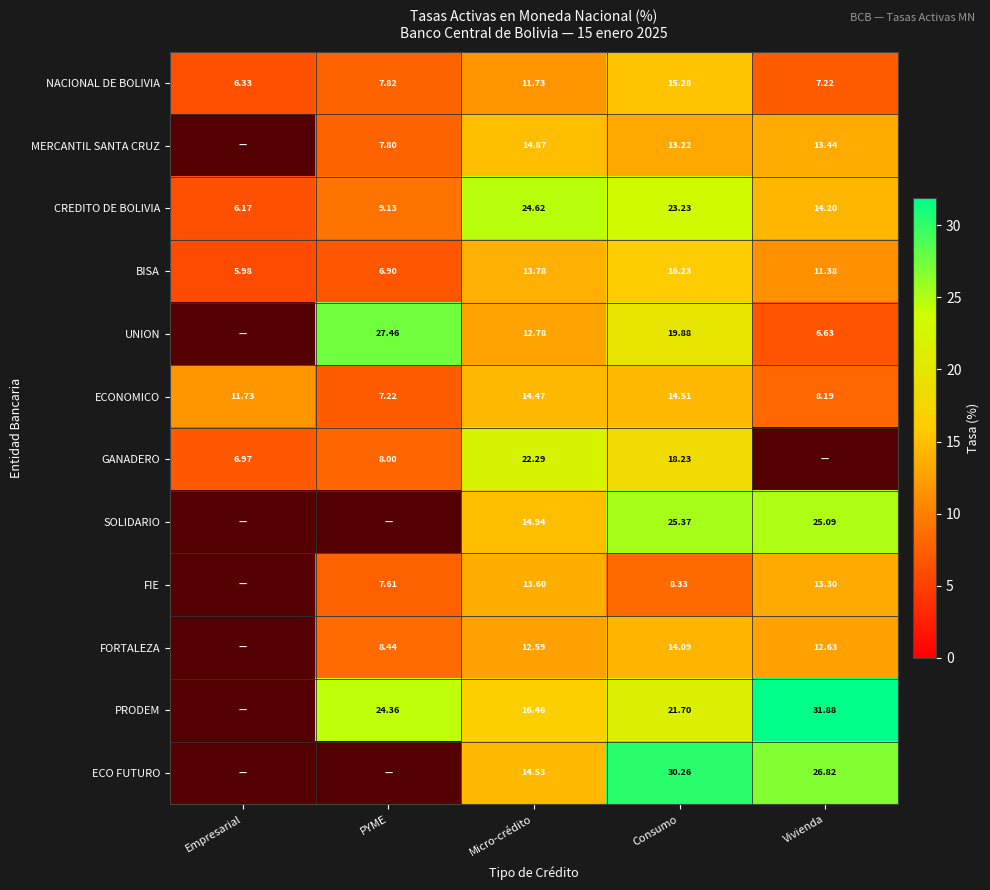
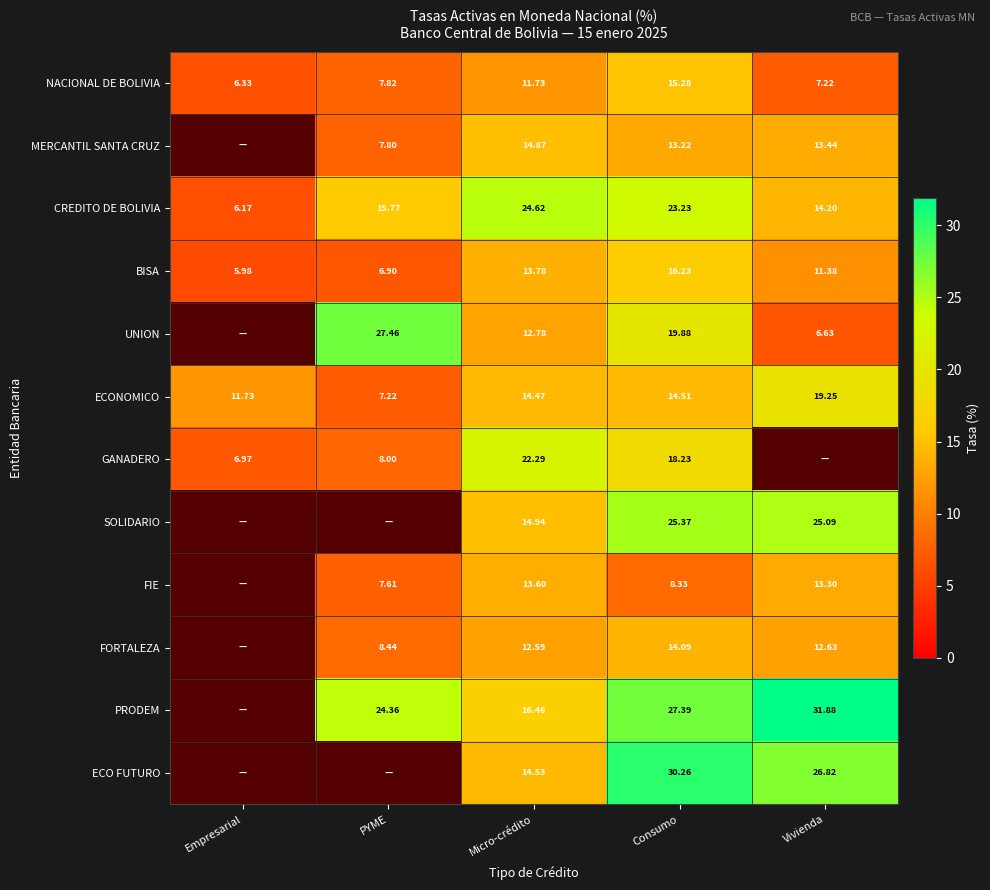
CREDITO DE BOLIVIA, PYME: 9.13 -> 15.77
ECONOMICO, Vivienda: 8.19 -> 19.25
PRODEM, Consumo: 21.70 -> 27.39
